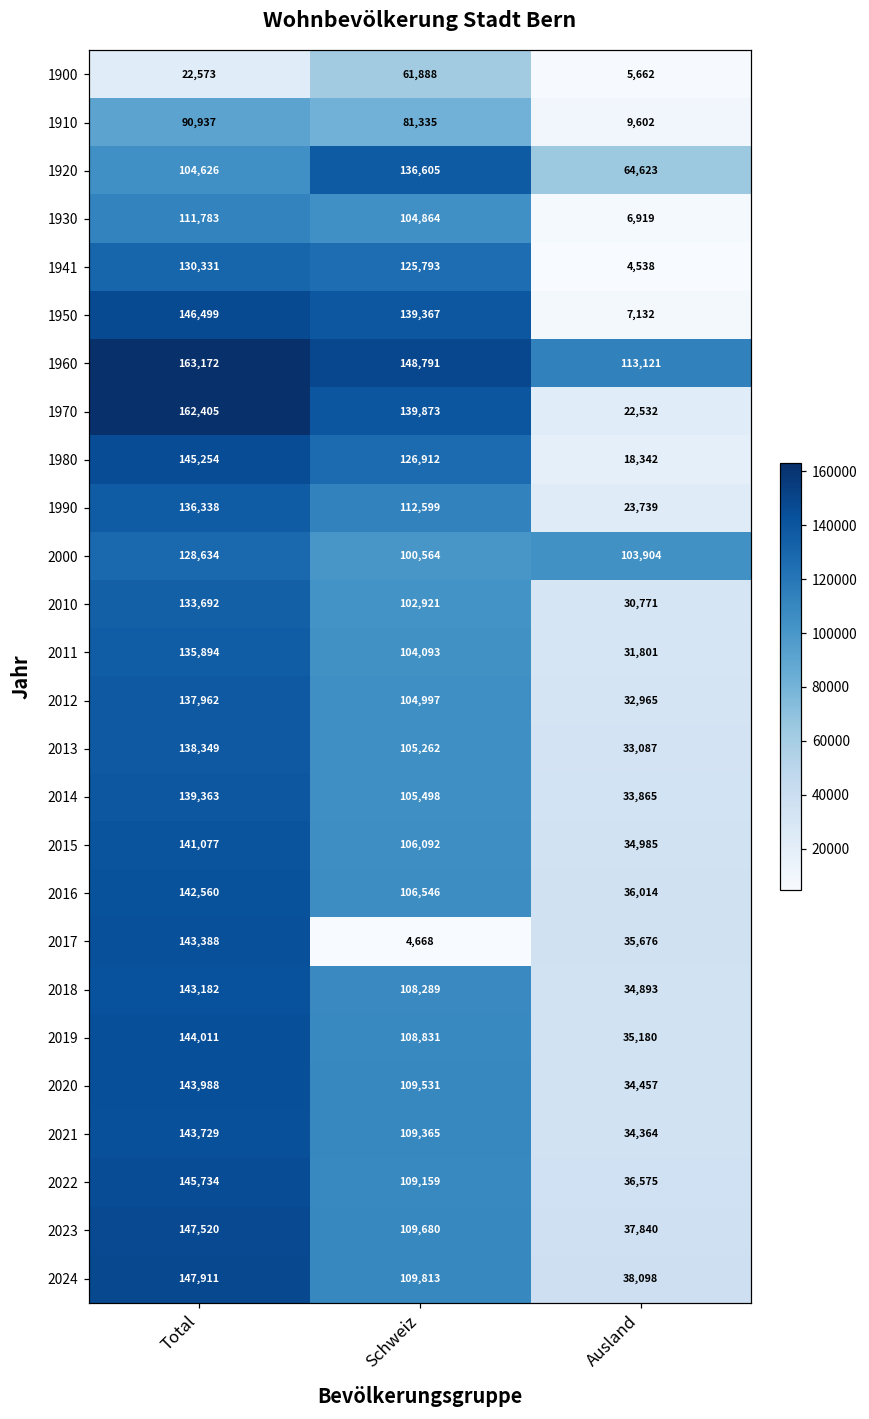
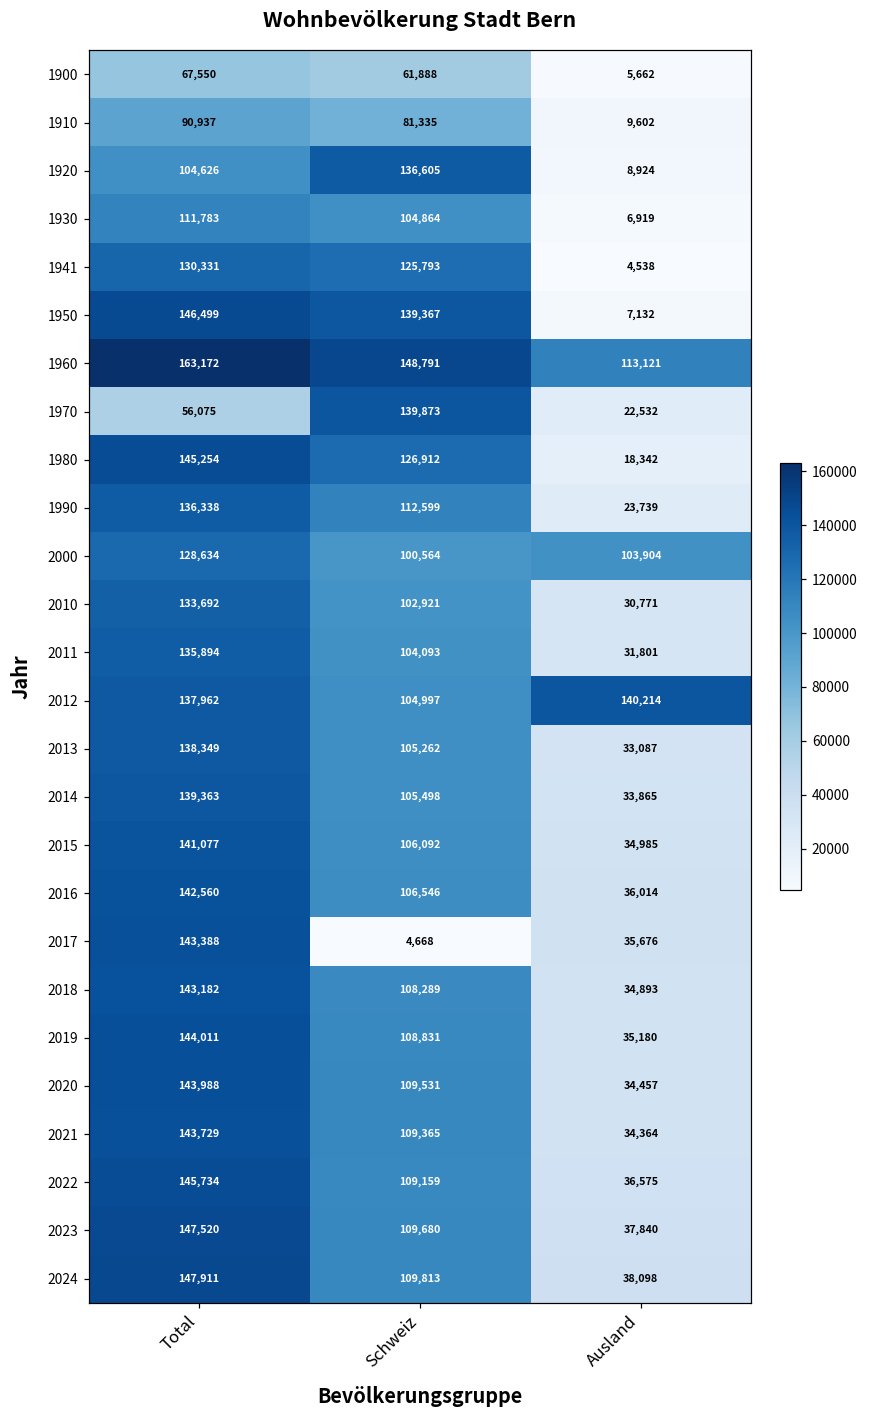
1900, Total: 22,573 -> 67,550
1920, Ausland: 64,623 -> 8,924
1970, Total: 162,405 -> 56,075
2012, Ausland: 32,965 -> 140,214
